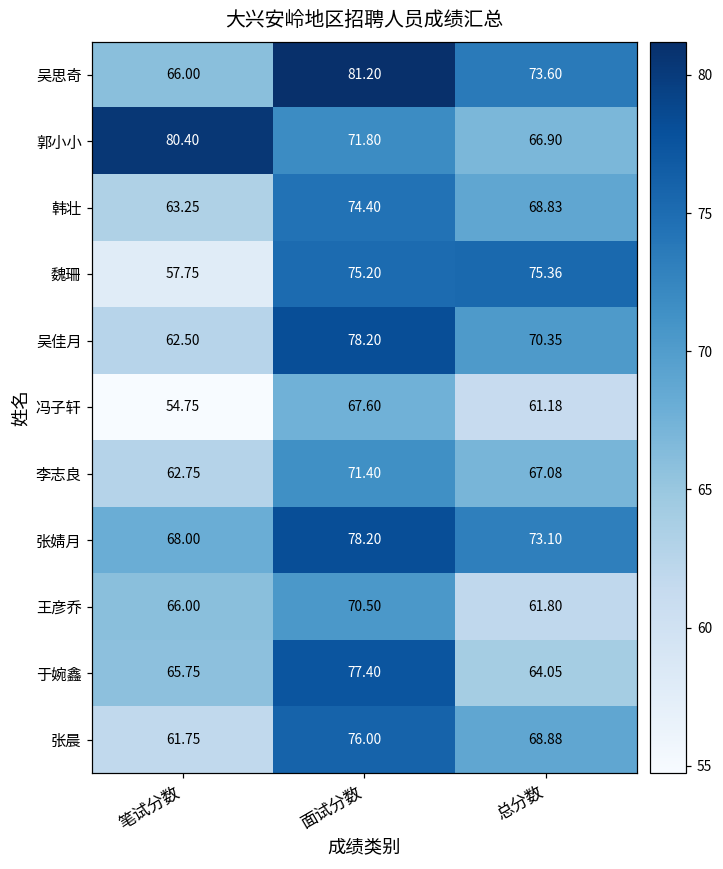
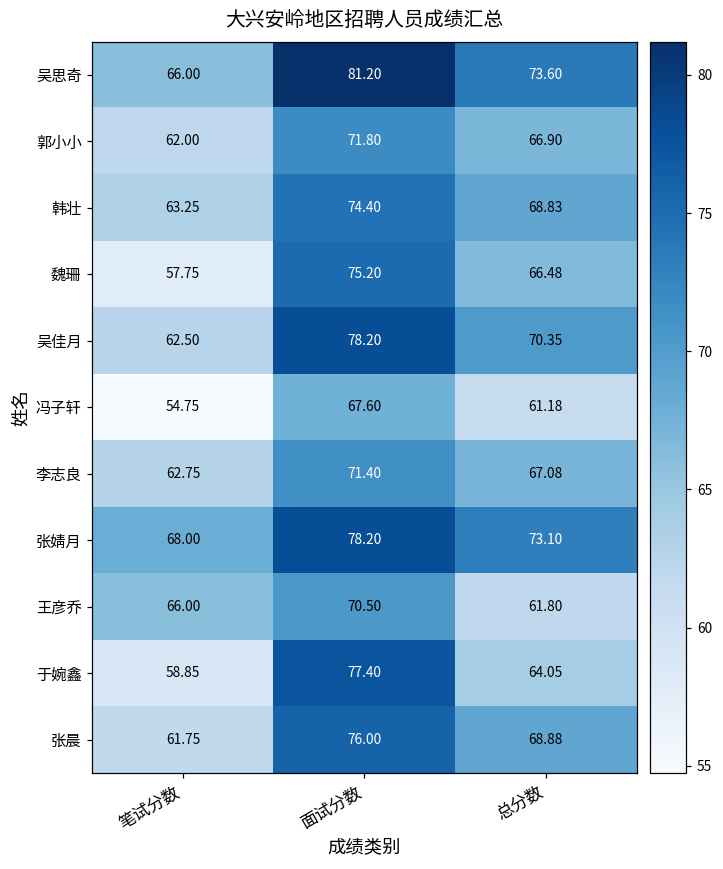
郭小小, 笔试分数: 80.40 -> 62.00
魏珊, 总分数: 75.36 -> 66.48
于婉鑫, 笔试分数: 65.75 -> 58.85
